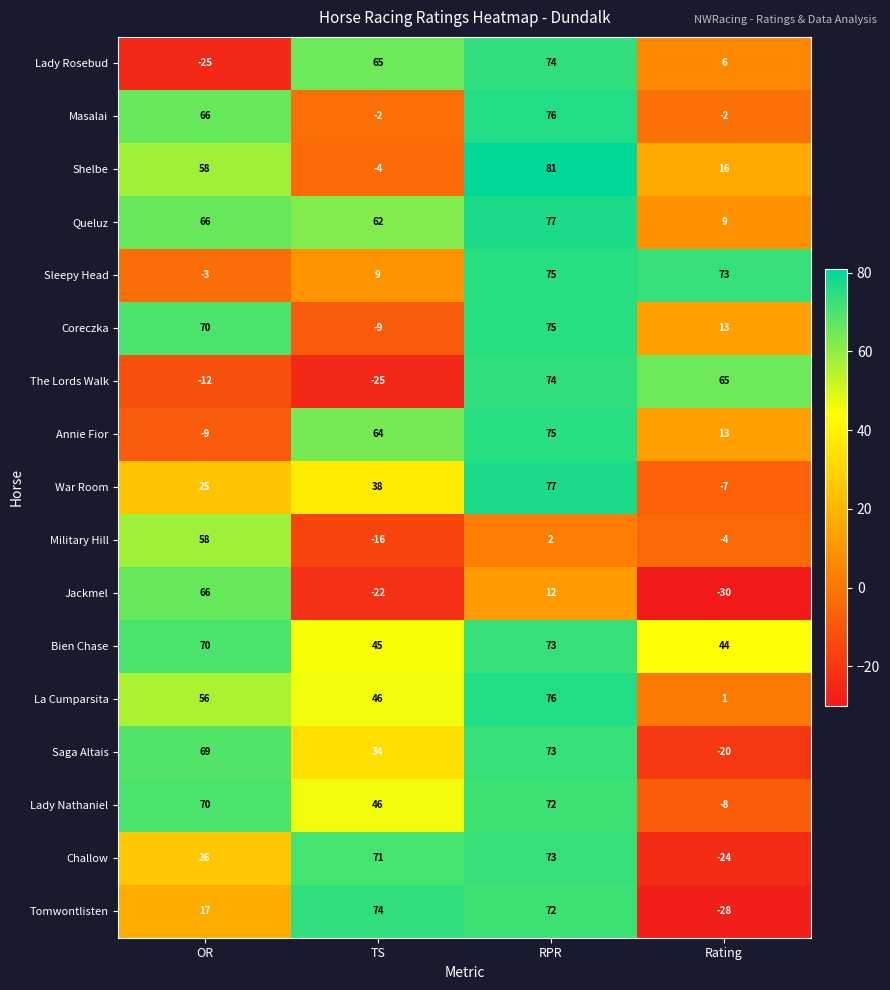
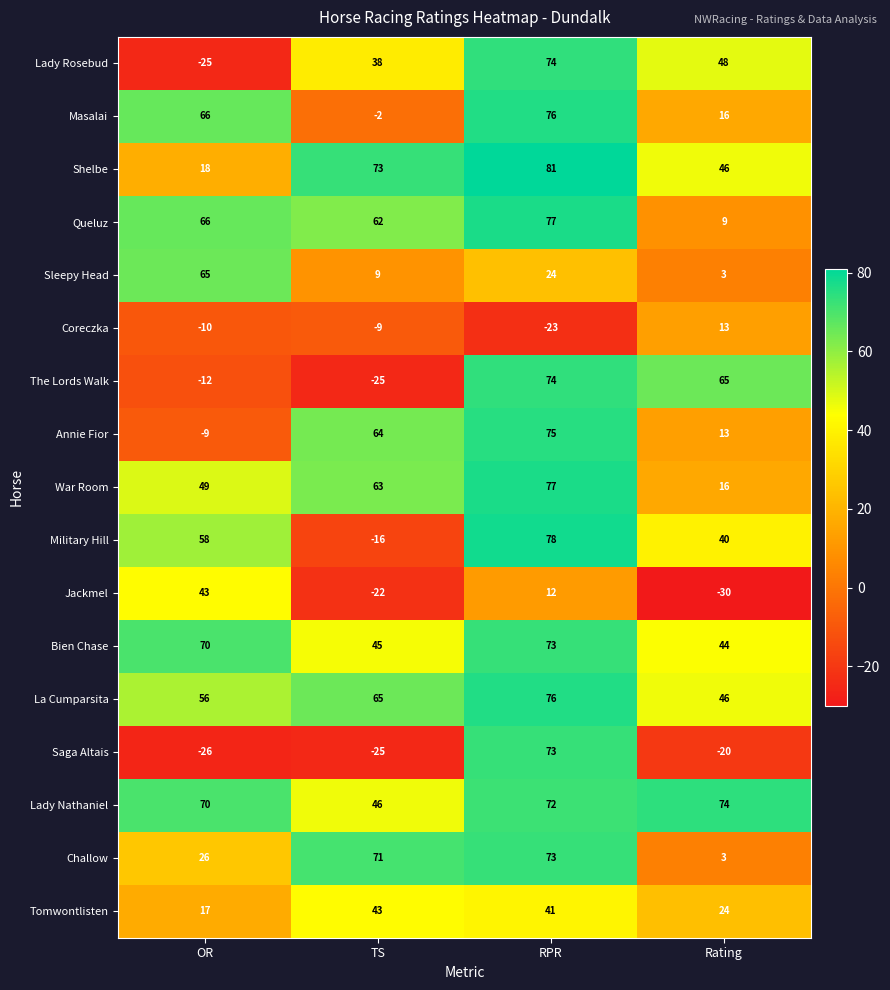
Lady Rosebud, TS: 65 -> 38
Lady Rosebud, Rating: 6 -> 48
Masalai, Rating: -2 -> 16
Shelbe, OR: 58 -> 18
Shelbe, TS: -4 -> 73
Shelbe, Rating: 16 -> 46
Sleepy Head, OR: -3 -> 65
Sleepy Head, RPR: 75 -> 24
Sleepy Head, Rating: 73 -> 3
Coreczka, OR: 70 -> -10
Coreczka, RPR: 75 -> -23
War Room, OR: 25 -> 49
War Room, TS: 38 -> 63
War Room, Rating: -7 -> 16
Military Hill, RPR: 2 -> 78
Military Hill, Rating: -4 -> 40
Jackmel, OR: 66 -> 43
La Cumparsita, TS: 46 -> 65
La Cumparsita, Rating: 1 -> 46
Saga Altais, OR: 69 -> -26
Saga Altais, TS: 34 -> -25
Lady Nathaniel, Rating: -8 -> 74
Challow, Rating: -24 -> 3
Tomwontlisten, TS: 74 -> 43
Tomwontlisten, RPR: 72 -> 41
Tomwontlisten, Rating: -28 -> 24
